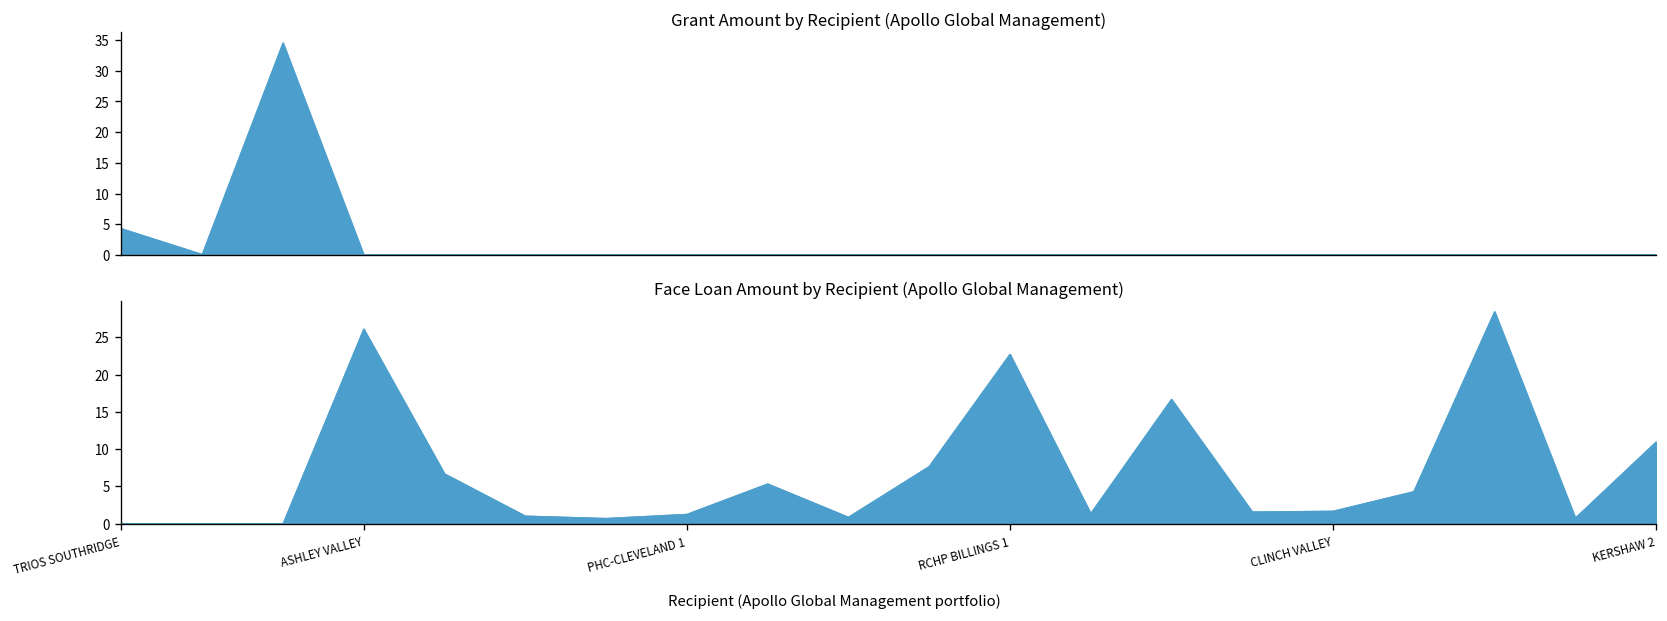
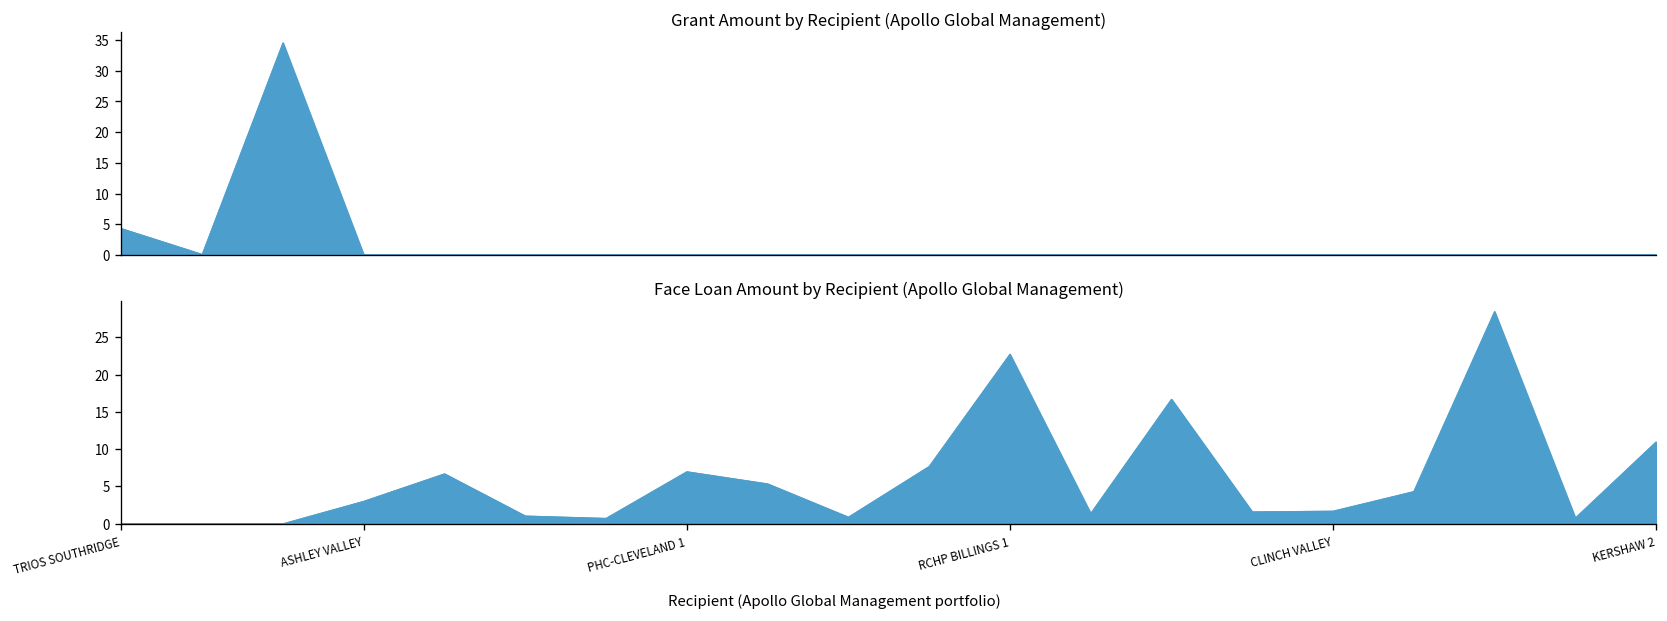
Face Loan Amount by Recipient (Apollo Global Management), ASHLEY VALLEY: 26 -> 3
Face Loan Amount by Recipient (Apollo Global Management), PHC-CLEVELAND 1: 1 -> 7
